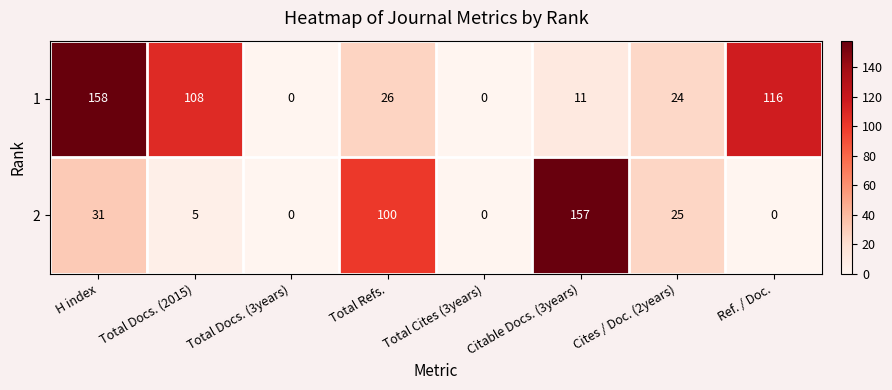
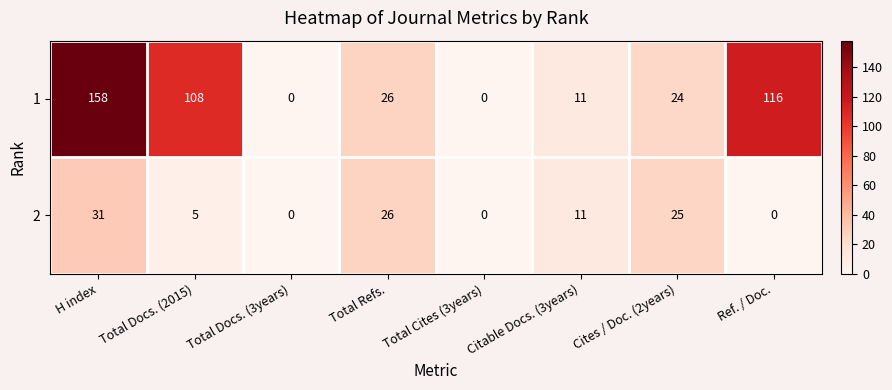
2, Total Refs.: 100 -> 26
2, Citable Docs. (3years): 157 -> 11
